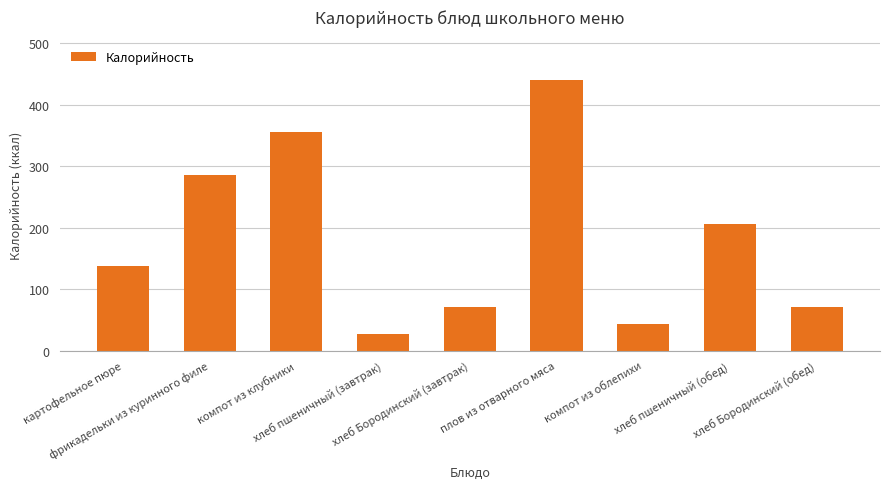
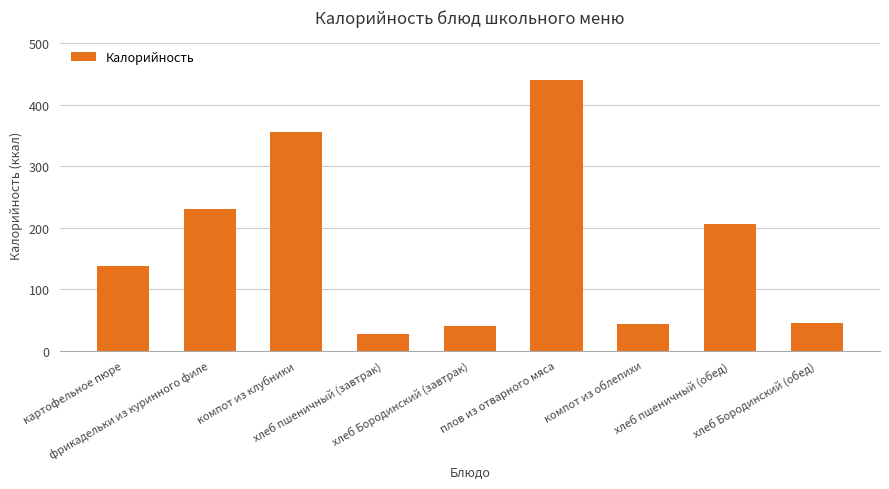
фрикадельки из куринного филе: 290 -> 230
хлеб Бородинский (завтрак): 70 -> 40
хлеб Бородинский (обед): 70 -> 40
